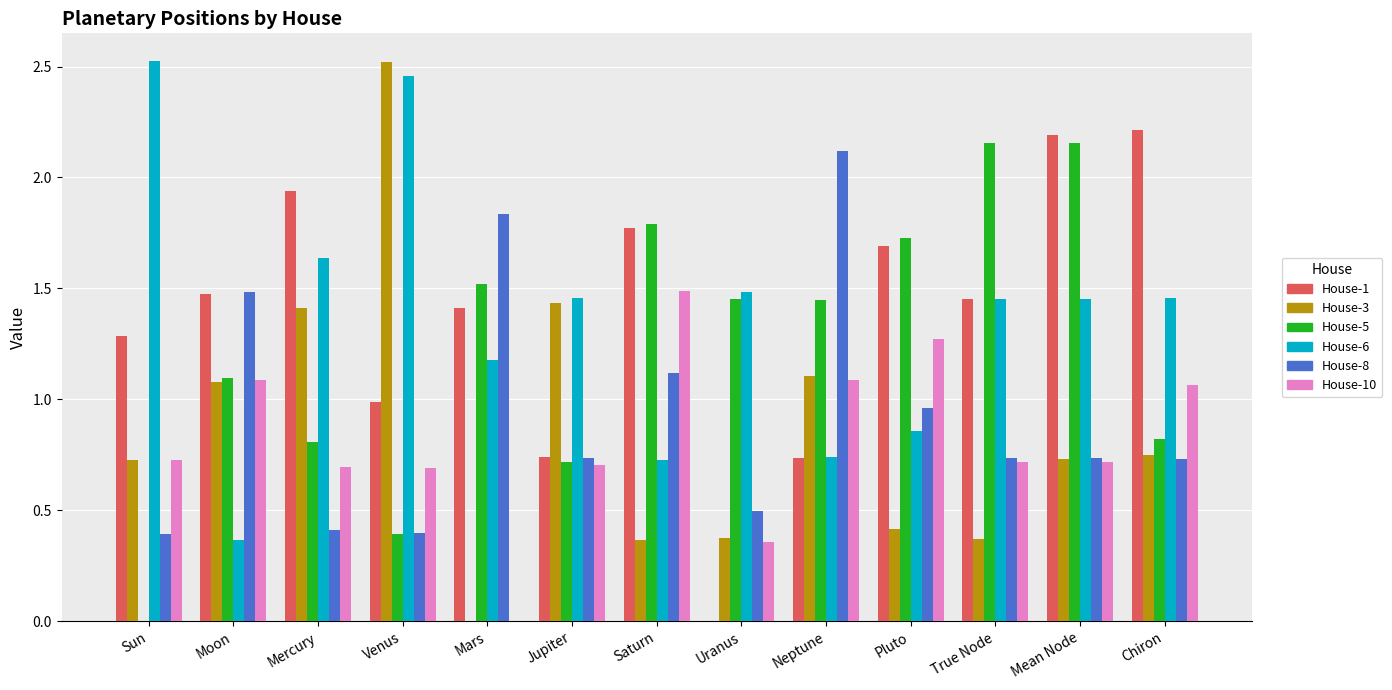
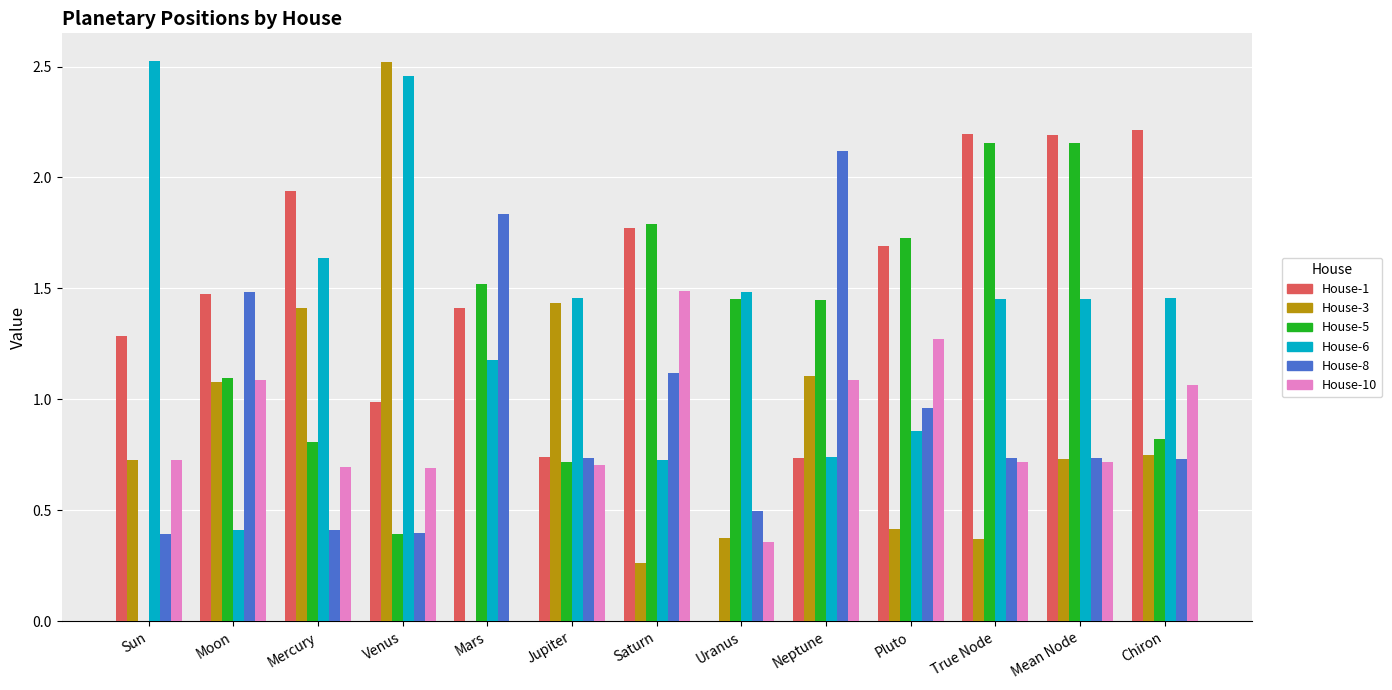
House-6, Moon: 0.37 -> 0.41
House-3, Saturn: 0.37 -> 0.26
House-1, True Node: 1.45 -> 2.20
